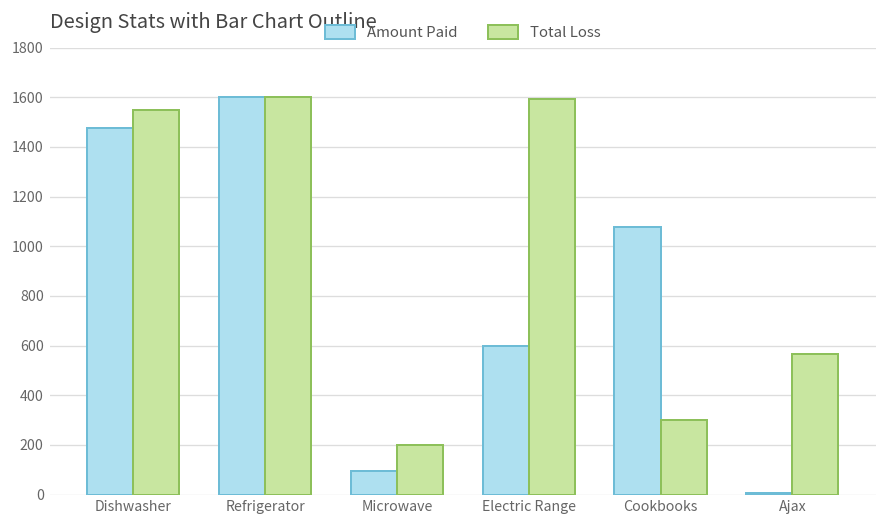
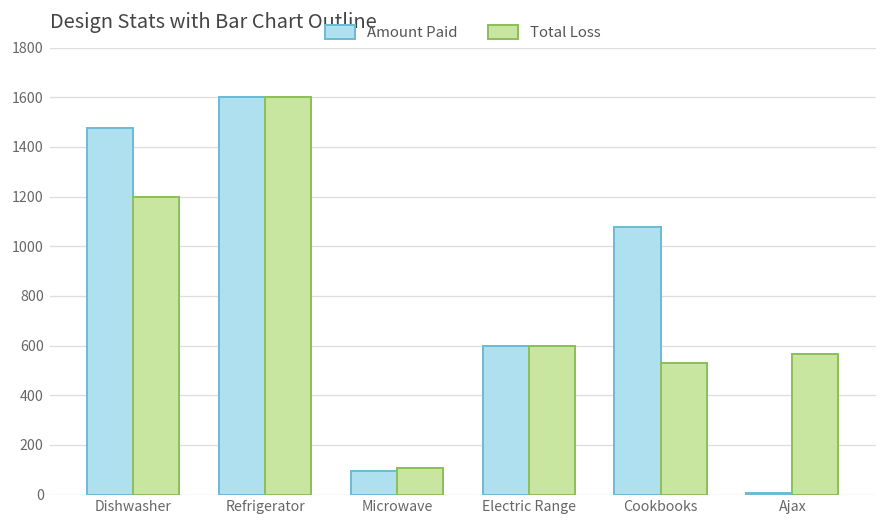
Total Loss, Dishwasher: 1550 -> 1200
Total Loss, Microwave: 200 -> 110
Total Loss, Electric Range: 1590 -> 600
Total Loss, Cookbooks: 300 -> 530
